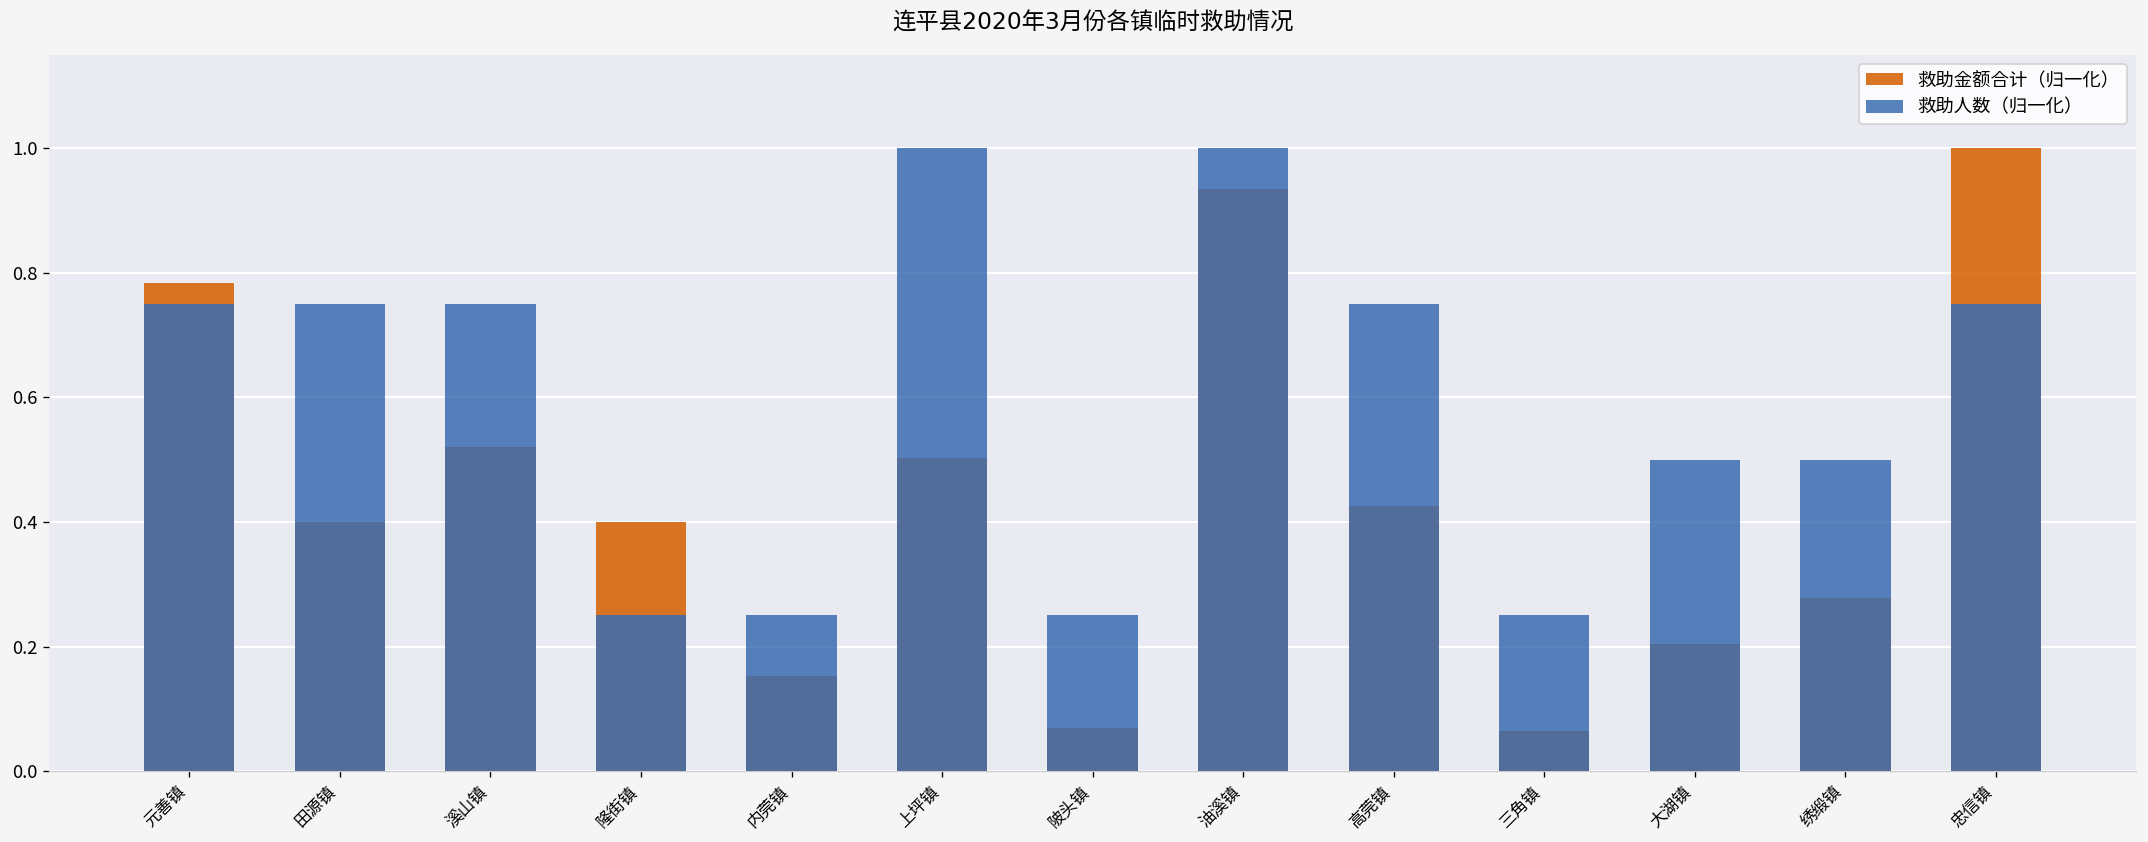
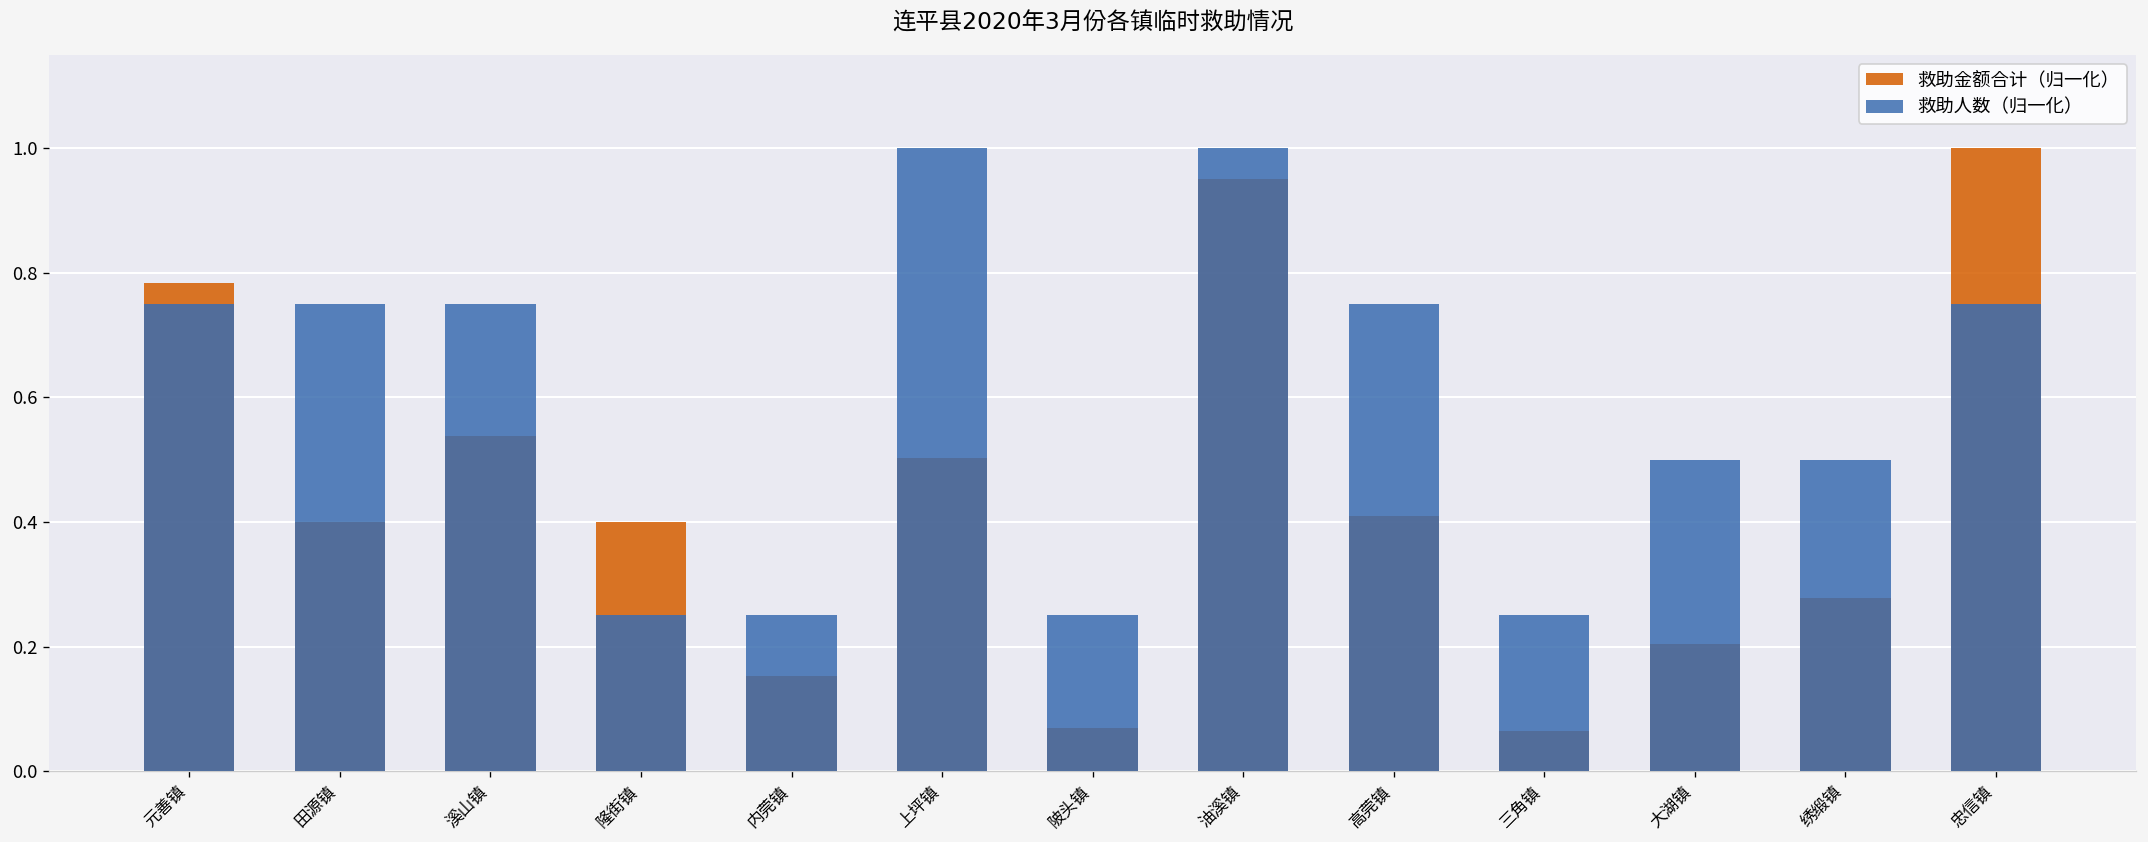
救助金额合计（归一化）, 溪山镇: 0.52 -> 0.54
救助金额合计（归一化）, 油溪镇: 0.94 -> 0.95
救助金额合计（归一化）, 高莞镇: 0.43 -> 0.41
